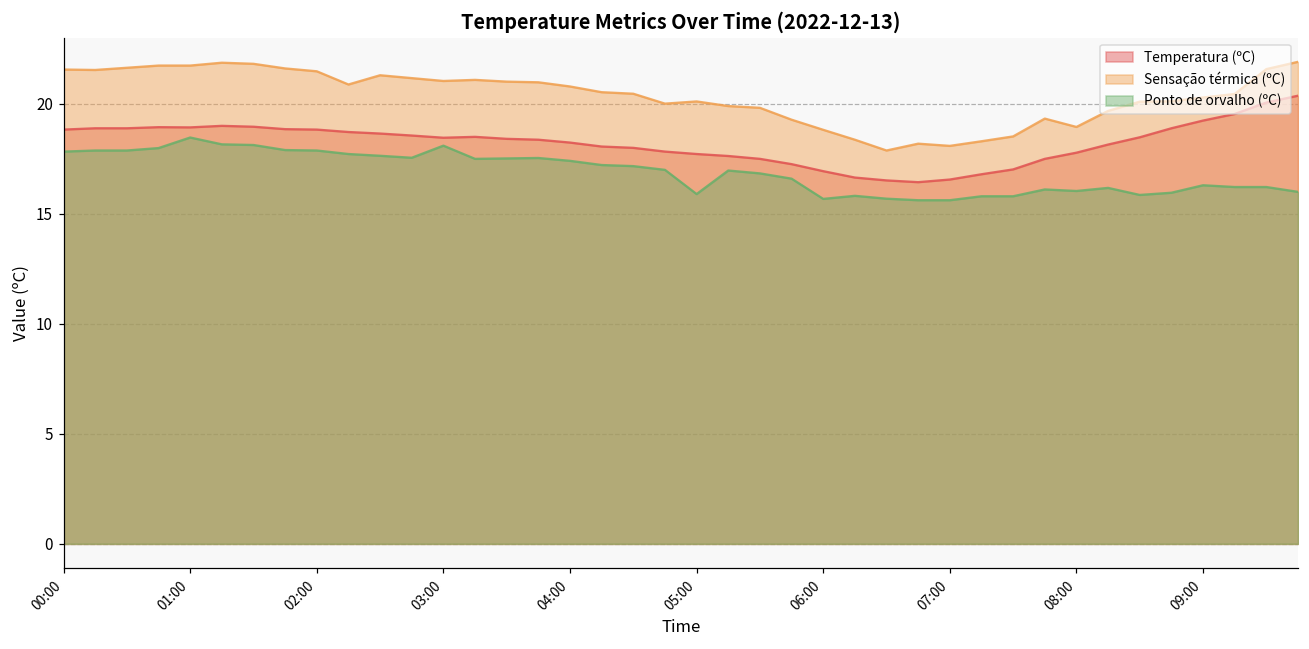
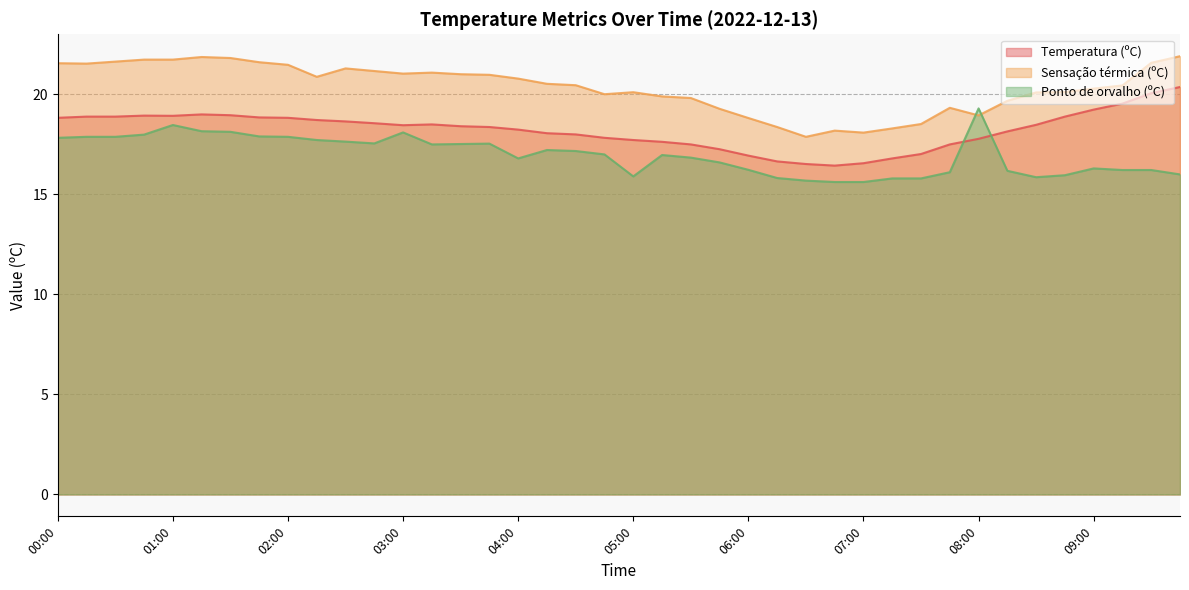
Ponto de orvalho (ºC), 04:00: 17.4 -> 16.8
Ponto de orvalho (ºC), 06:00: 15.7 -> 16.2
Ponto de orvalho (ºC), 08:00: 16.0 -> 19.3
